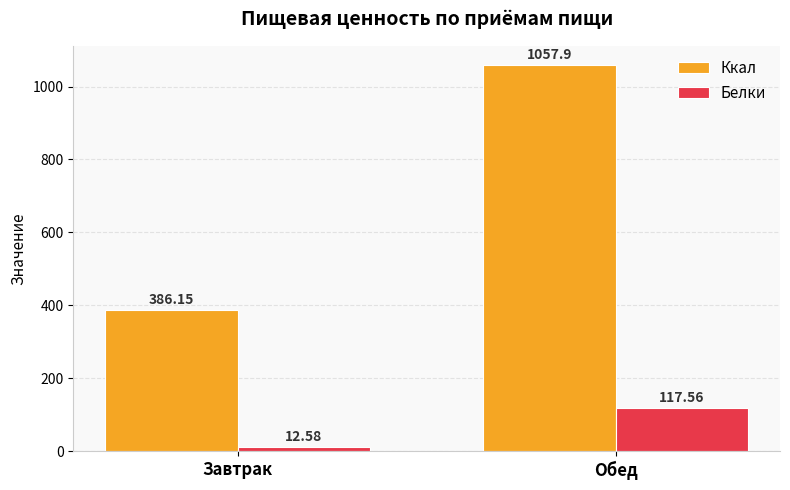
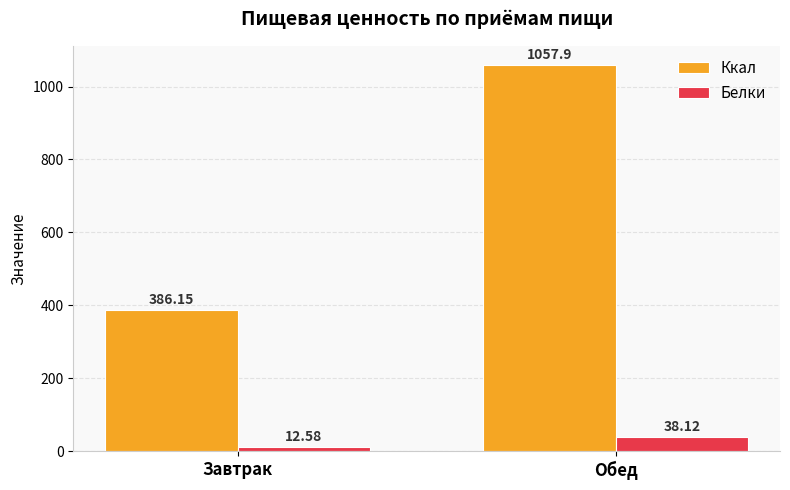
Белки, Обед: 117.56 -> 38.12
